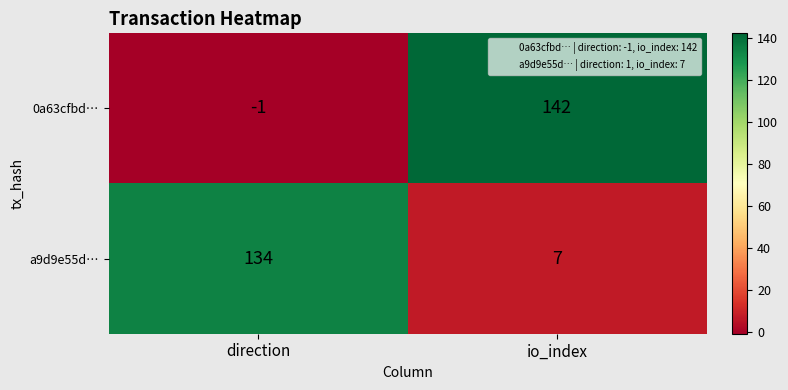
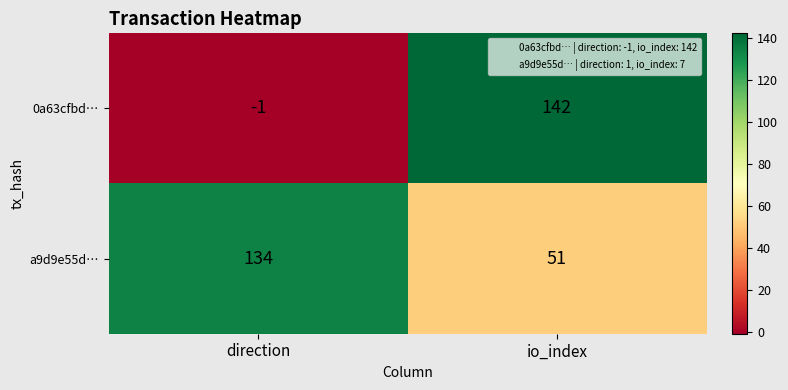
a9d9e55d…, io_index: 7 -> 51
